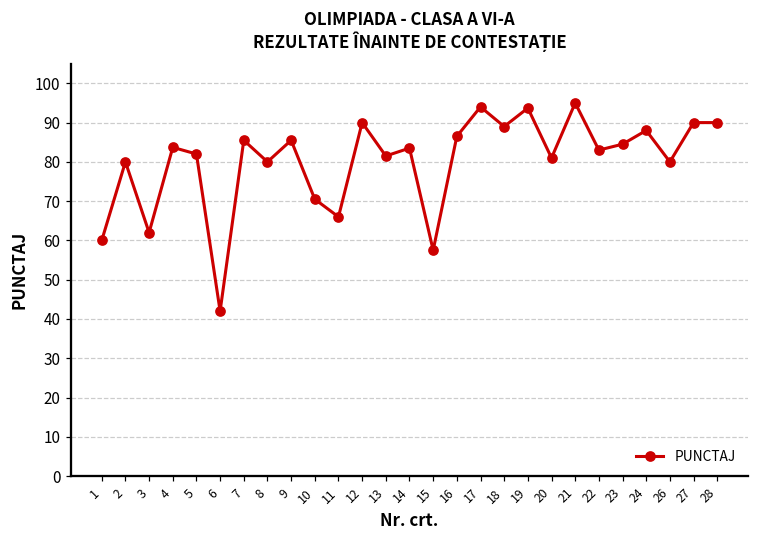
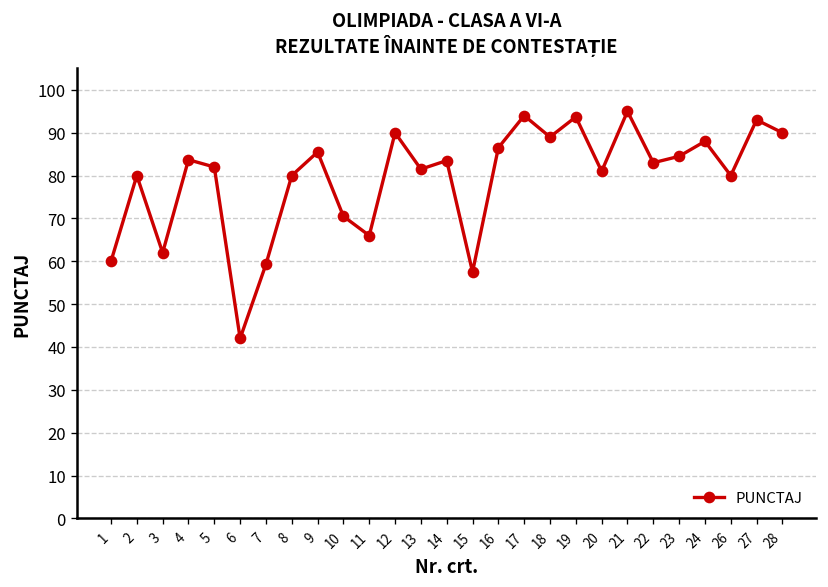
7: 86 -> 59
27: 90 -> 93
